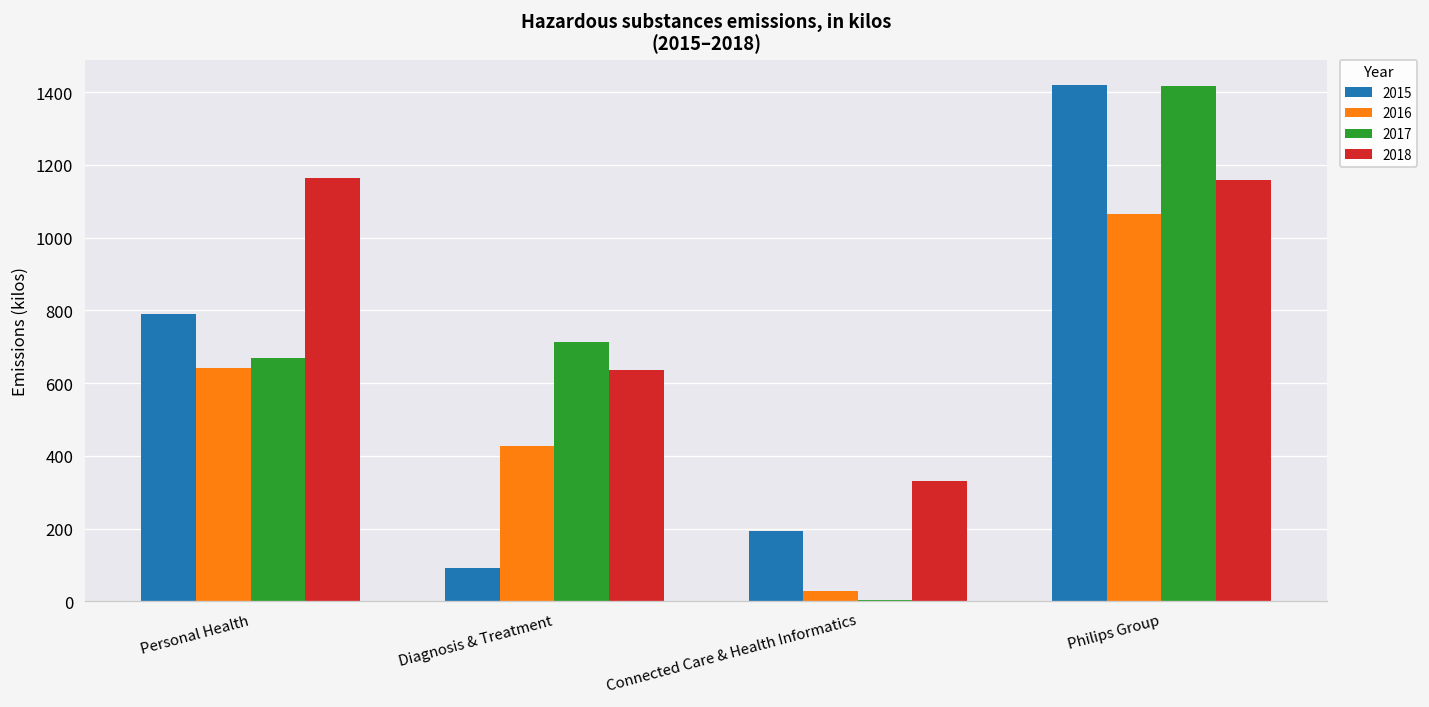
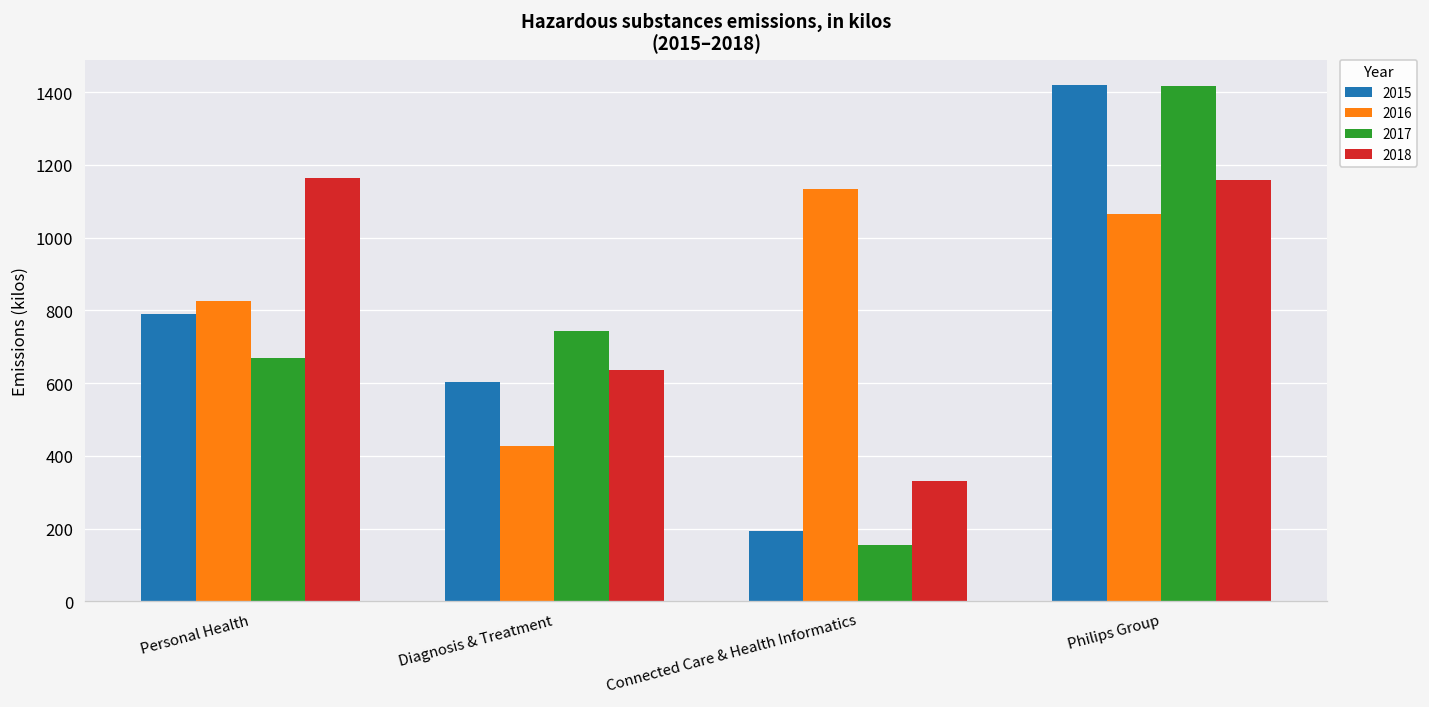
2016, Personal Health: 640 -> 830
2015, Diagnosis & Treatment: 90 -> 600
2017, Diagnosis & Treatment: 710 -> 740
2016, Connected Care & Health Informatics: 30 -> 1130
2017, Connected Care & Health Informatics: 0 -> 160
